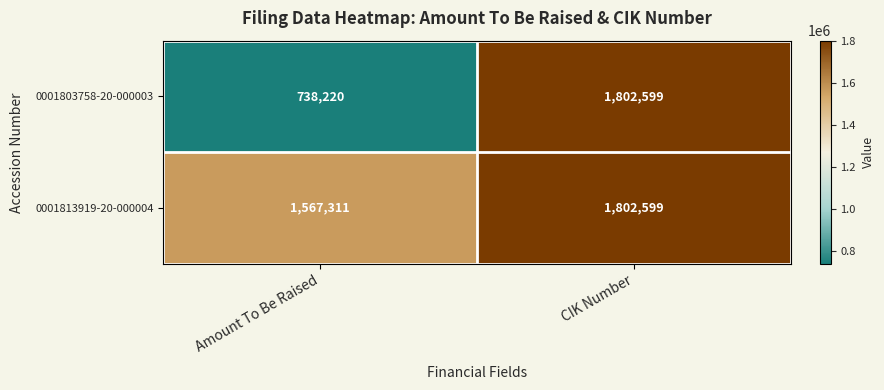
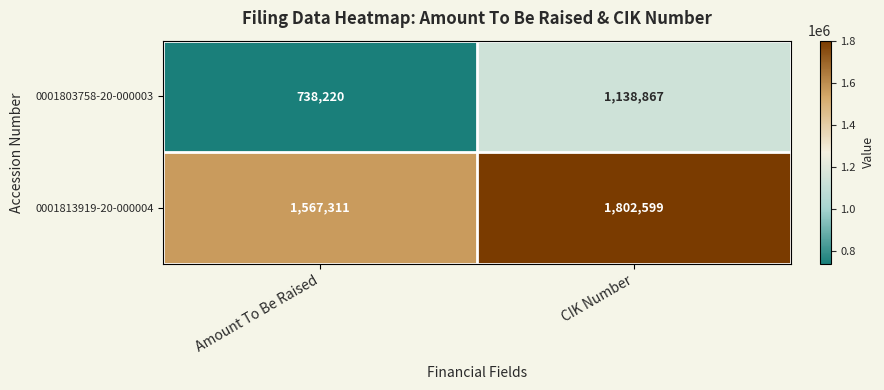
0001803758-20-000003, CIK Number: 1,802,599 -> 1,138,867
